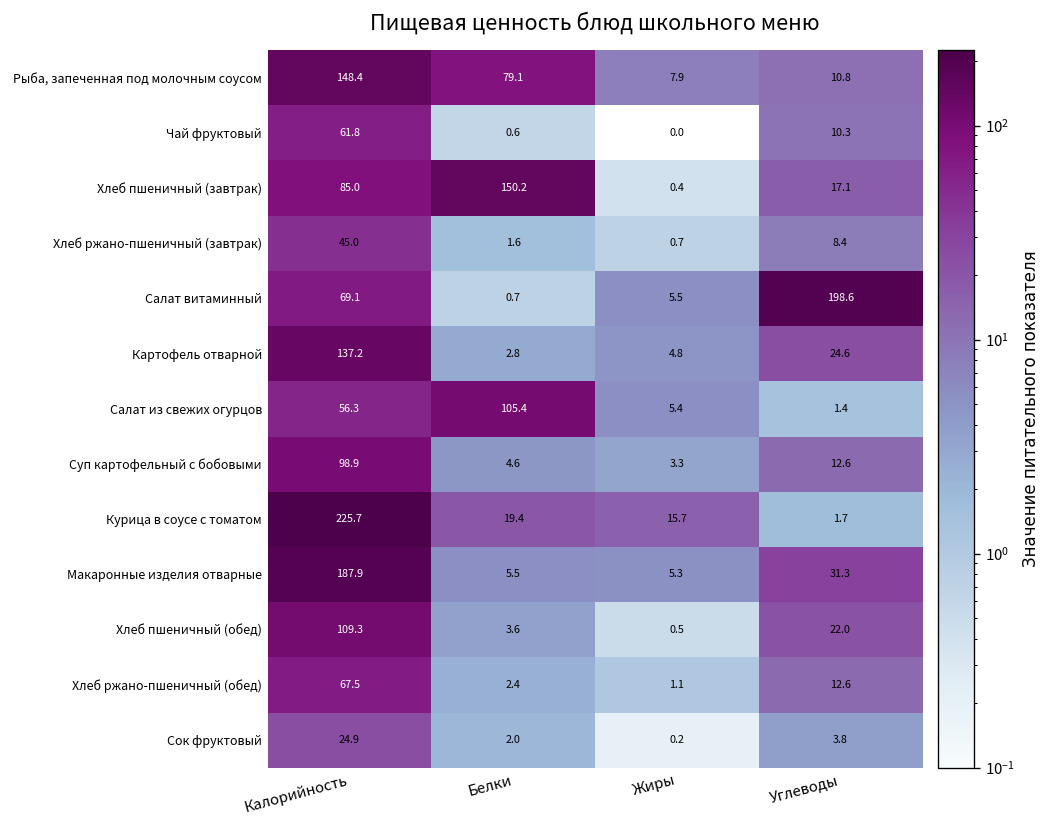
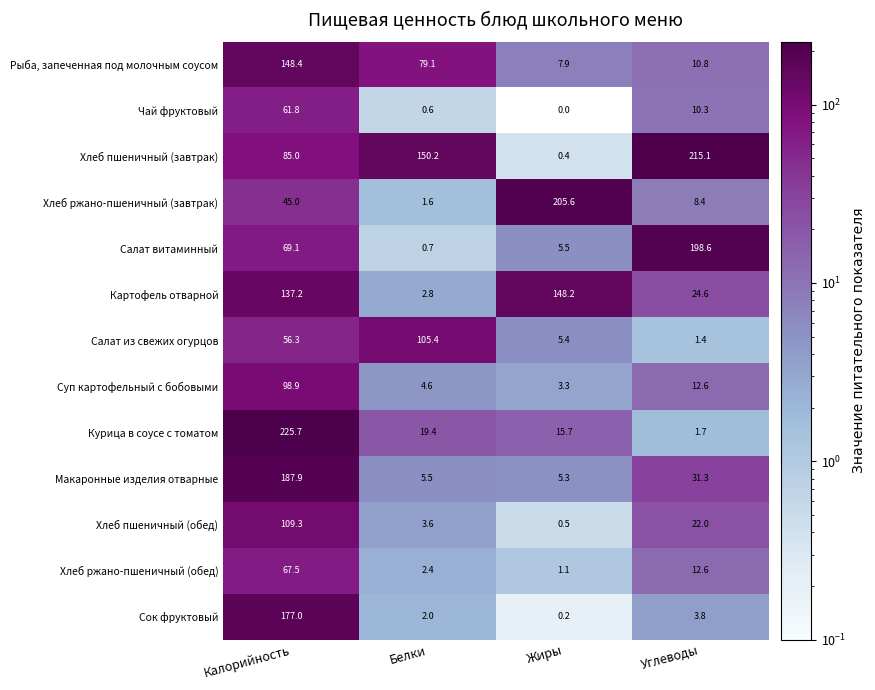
Хлеб пшеничный (завтрак), Углеводы: 17.1 -> 215.1
Хлеб ржано-пшеничный (завтрак), Жиры: 0.7 -> 205.6
Картофель отварной, Жиры: 4.8 -> 148.2
Сок фруктовый, Калорийность: 24.9 -> 177.0
